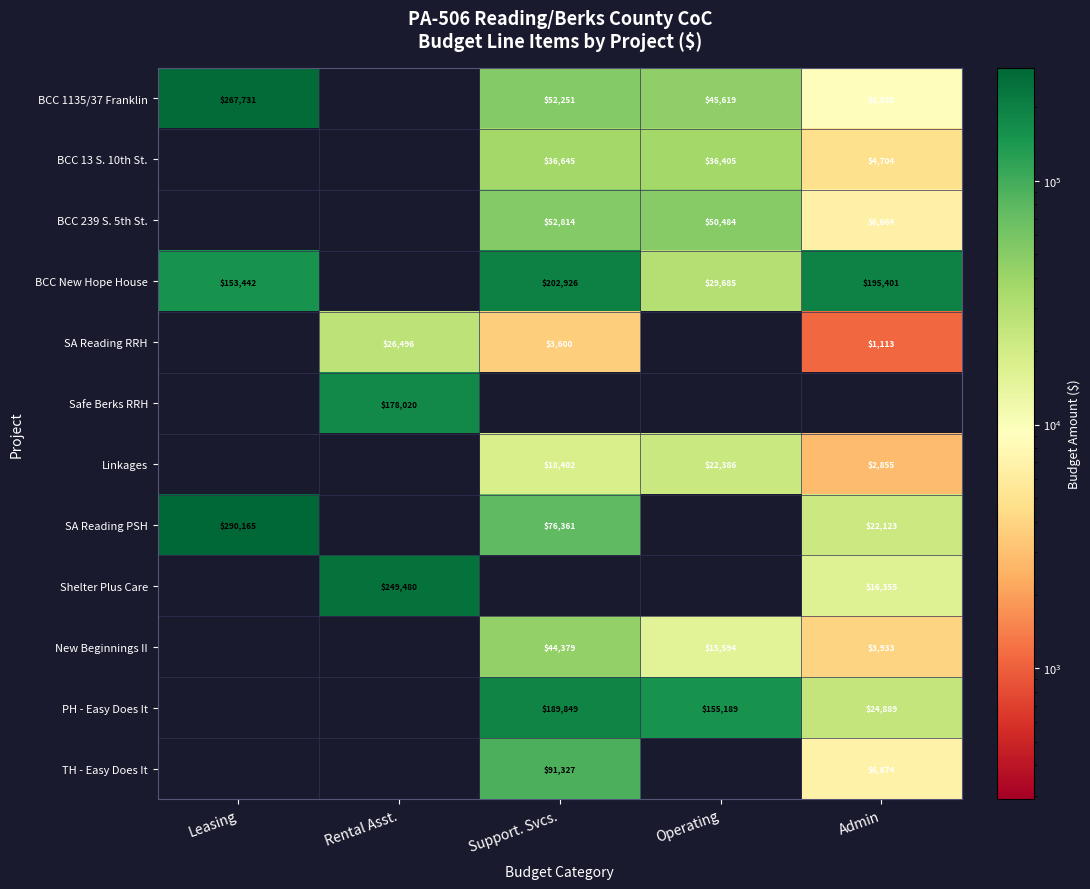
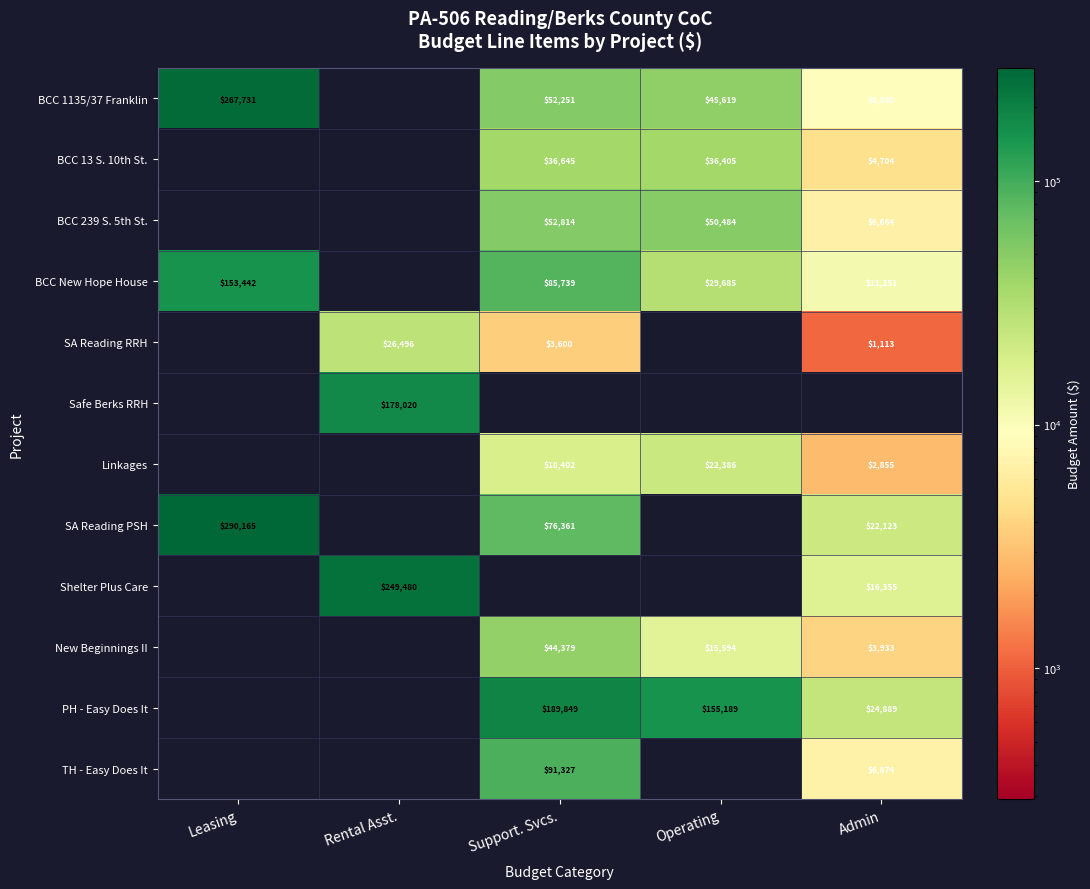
BCC New Hope House, Support. Svcs.: $202,926 -> $85,739
BCC New Hope House, Admin: $195,401 -> $11,251
